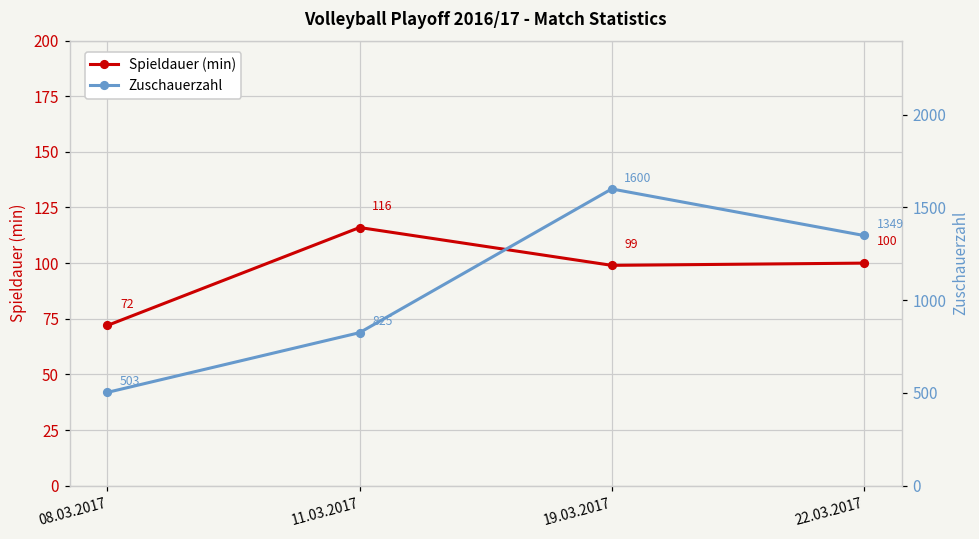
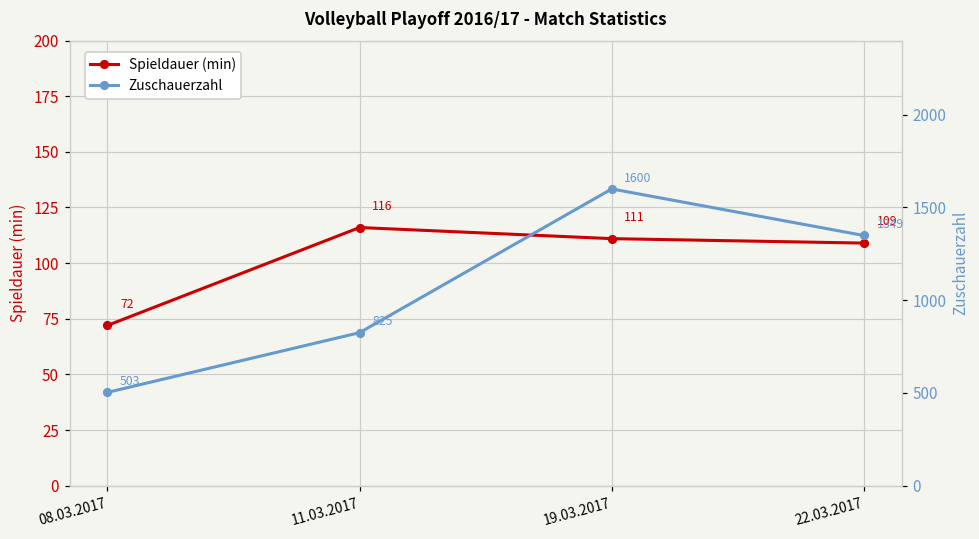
Spieldauer (min), 19.03.2017: 99 -> 111
Spieldauer (min), 22.03.2017: 100 -> 109
